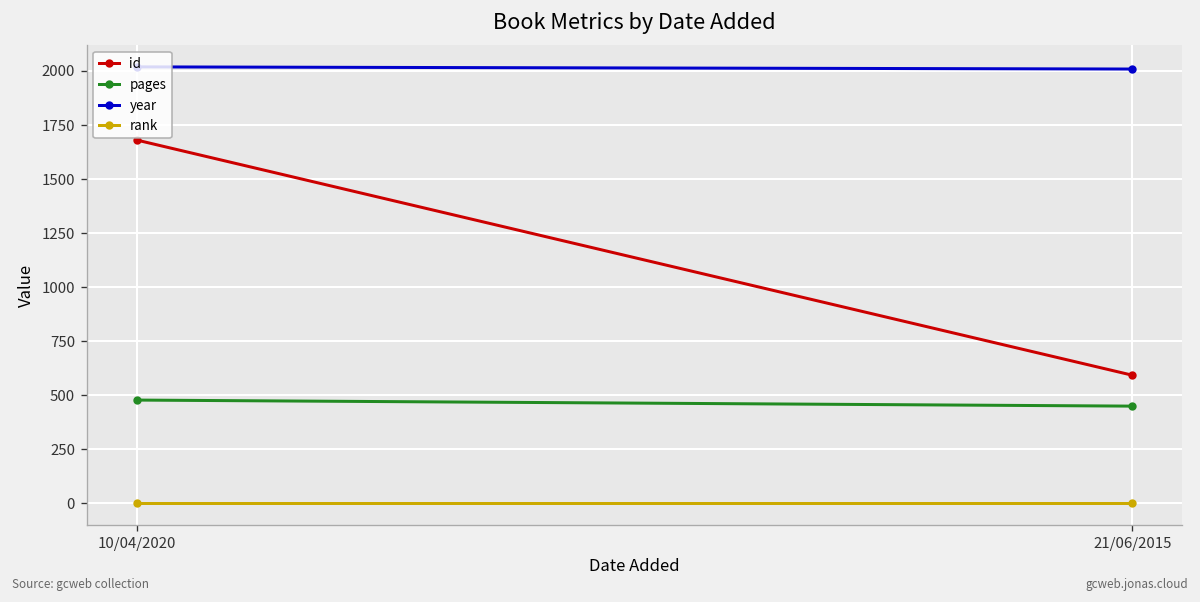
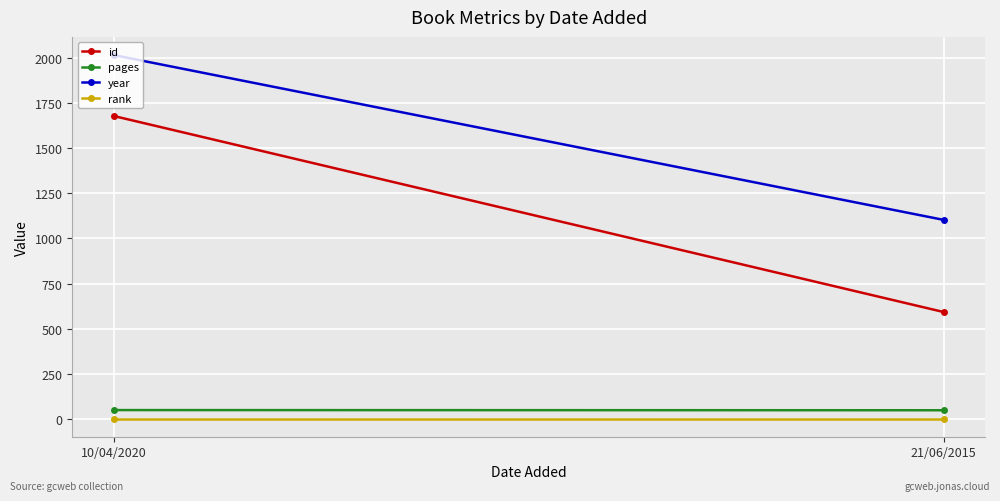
pages, 10/04/2020: 480 -> 50
pages, 21/06/2015: 450 -> 50
year, 21/06/2015: 2010 -> 1100
